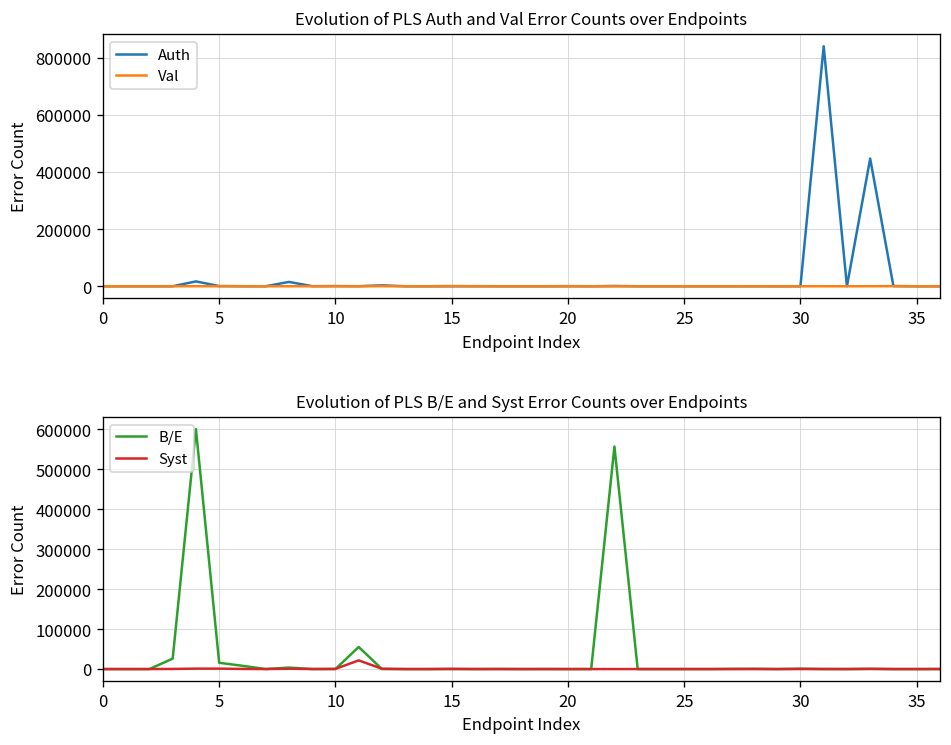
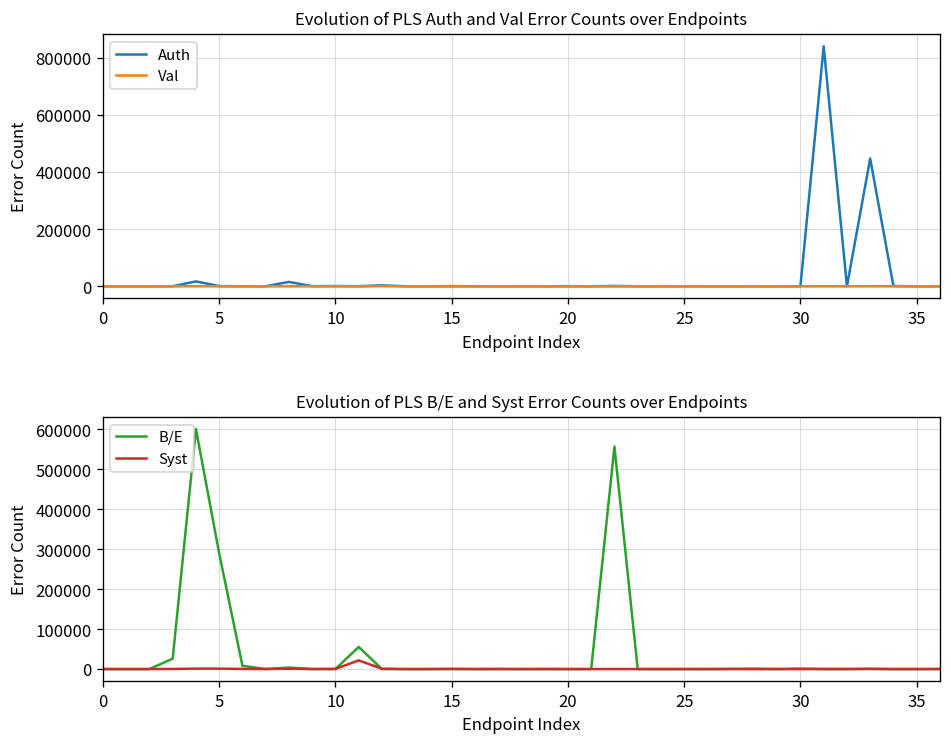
Evolution of PLS B/E and Syst Error Counts over Endpoints, B/E, 5: 20000 -> 290000
